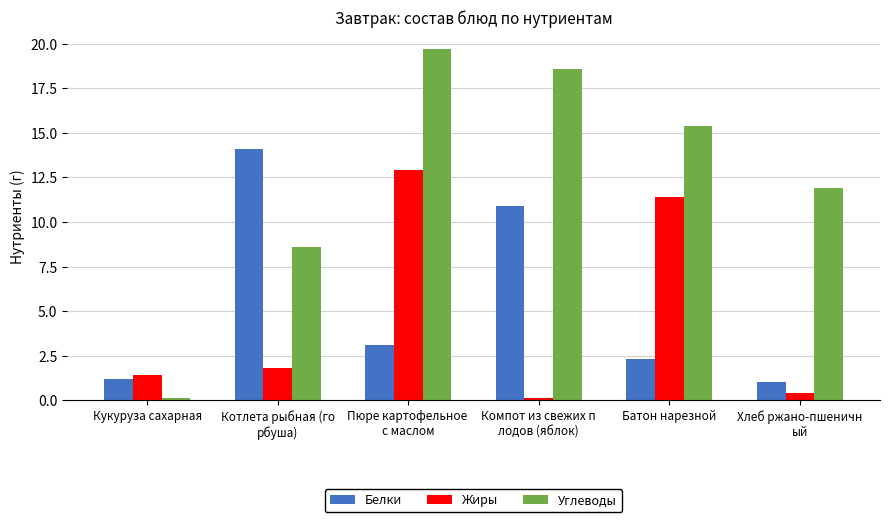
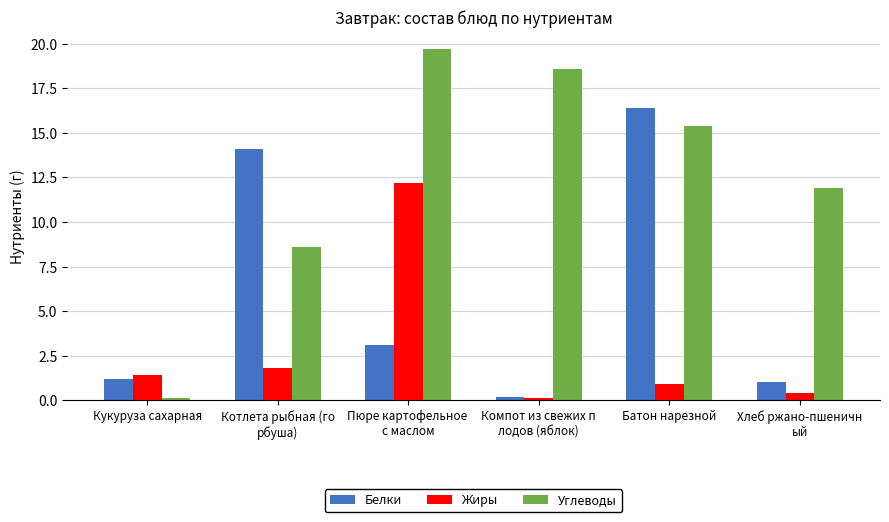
Жиры, Пюре картофельное с маслом: 12.9 -> 12.2
Белки, Компот из свежих п лодов (яблок): 10.9 -> 0.2
Белки, Батон нарезной: 2.3 -> 16.4
Жиры, Батон нарезной: 11.4 -> 0.9
